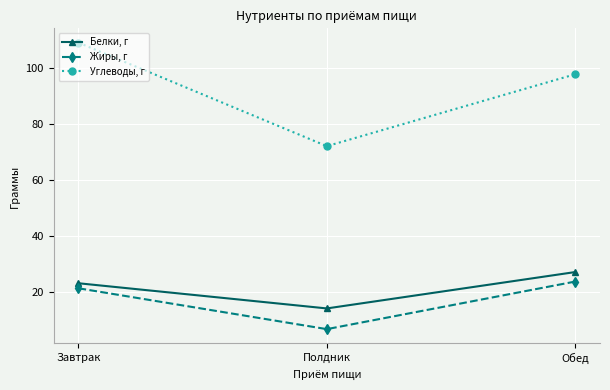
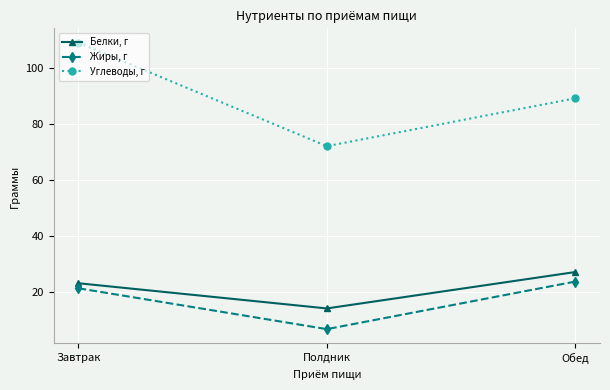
Углеводы, г, Обед: 98 -> 89
